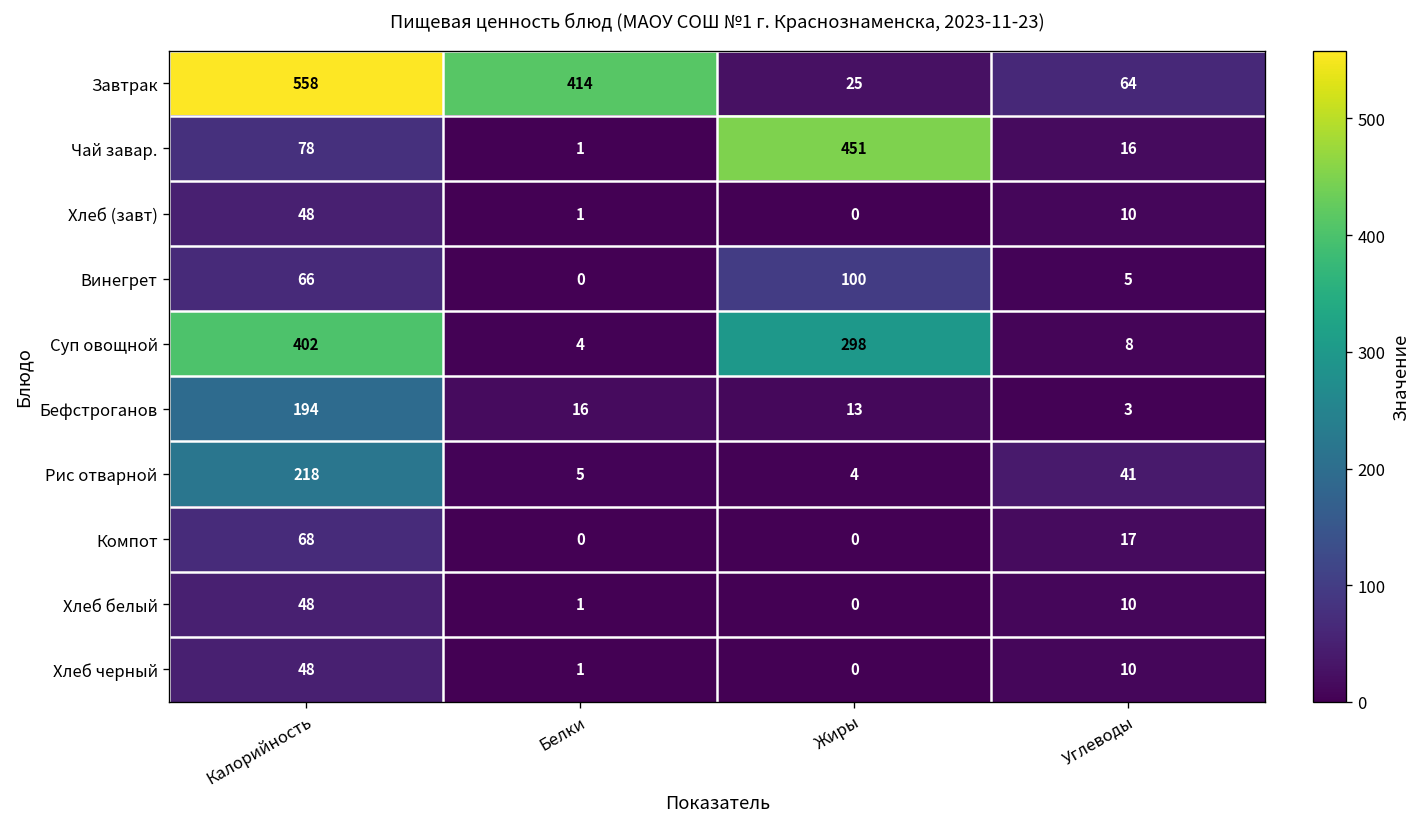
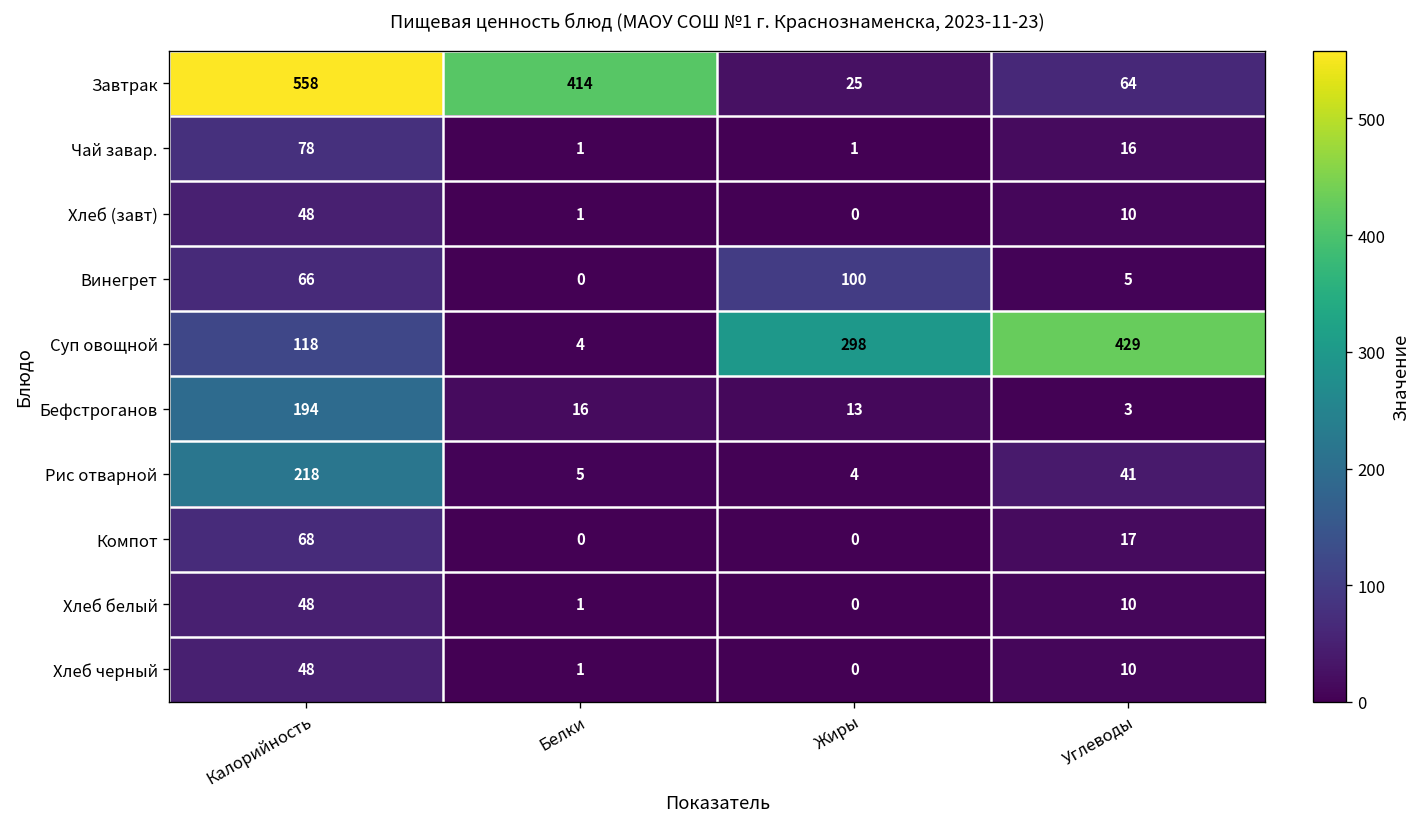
Чай завар., Жиры: 451 -> 1
Суп овощной, Калорийность: 402 -> 118
Суп овощной, Углеводы: 8 -> 429
